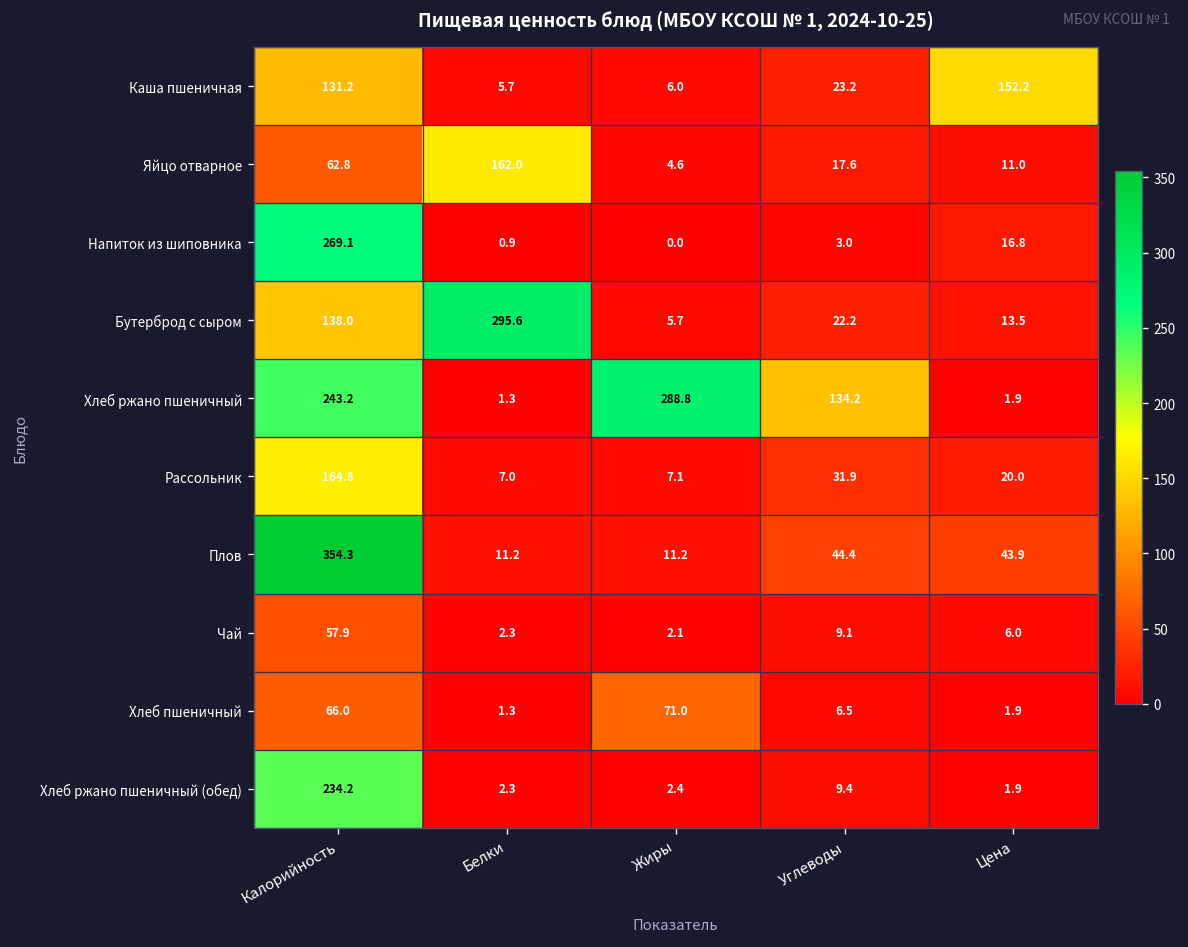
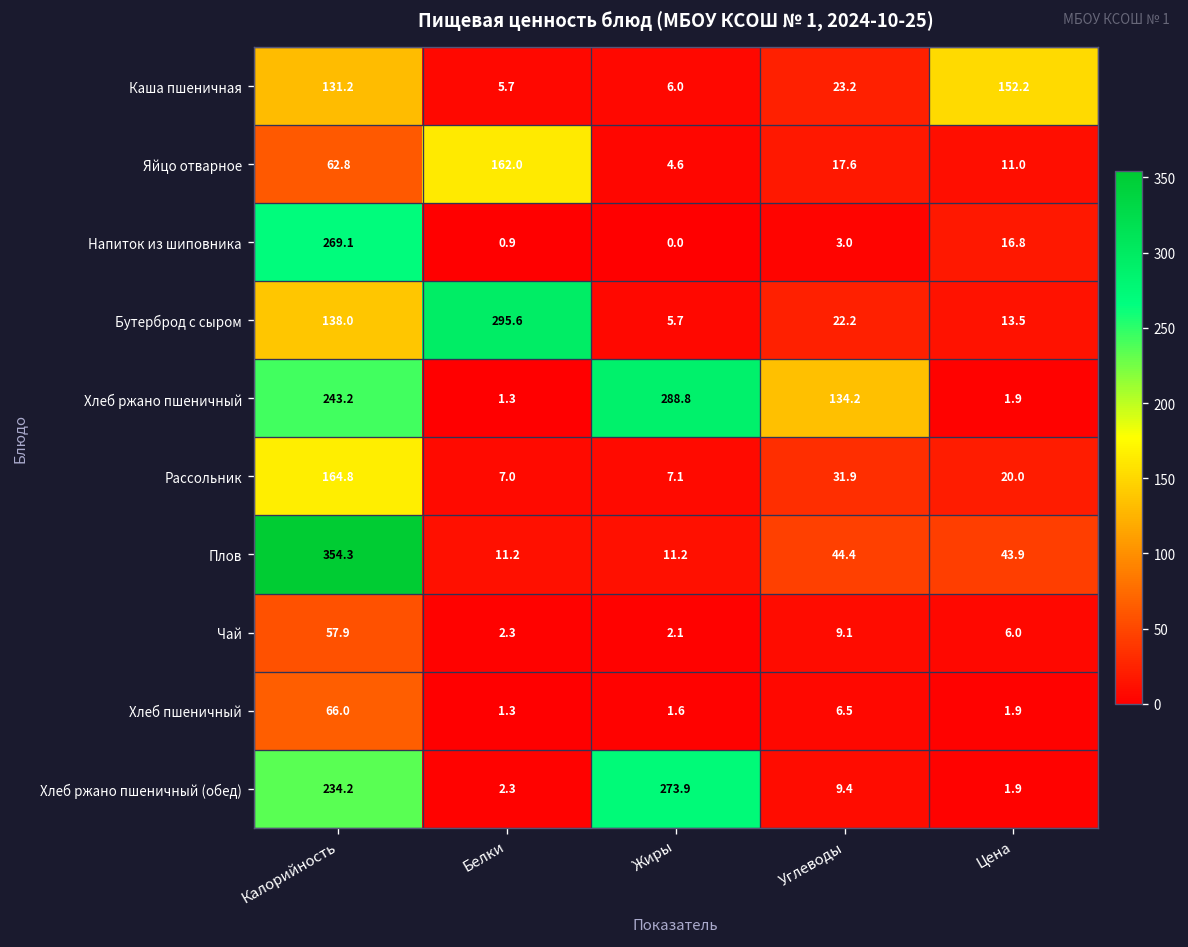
Хлеб пшеничный, Жиры: 71.0 -> 1.6
Хлеб ржано пшеничный (обед), Жиры: 2.4 -> 273.9
